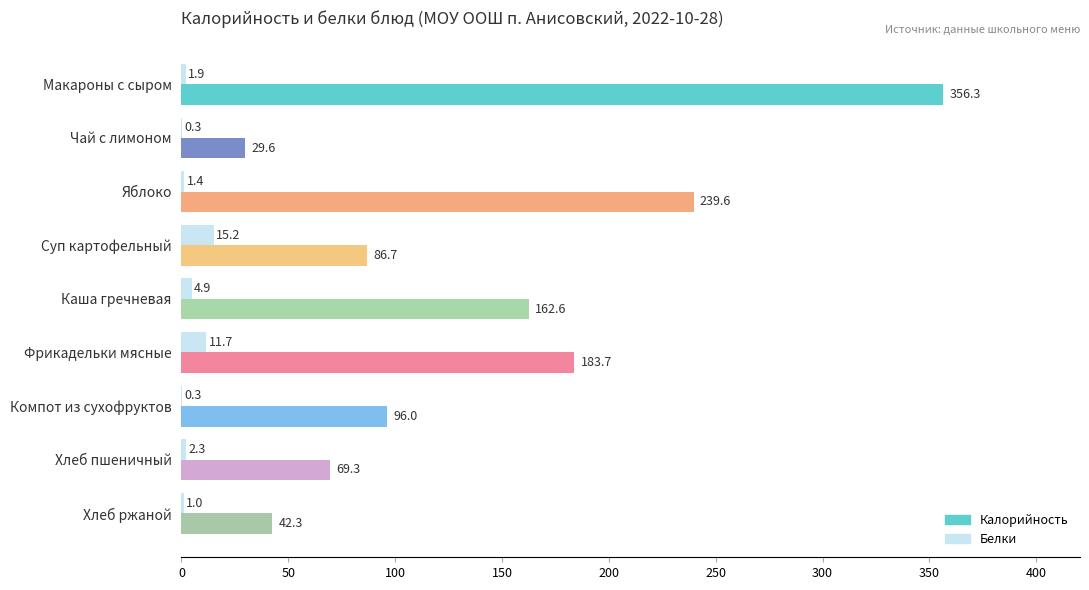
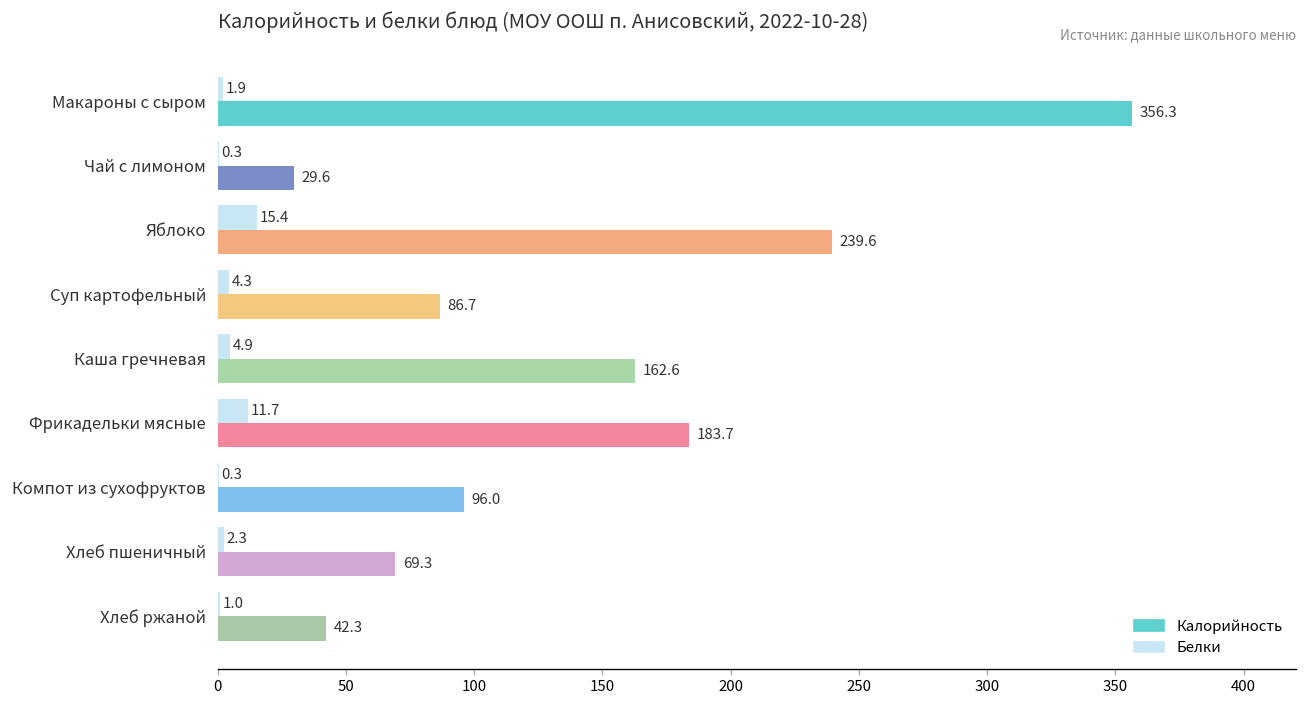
Белки, Яблоко: 1.4 -> 15.4
Белки, Суп картофельный: 15.2 -> 4.3
